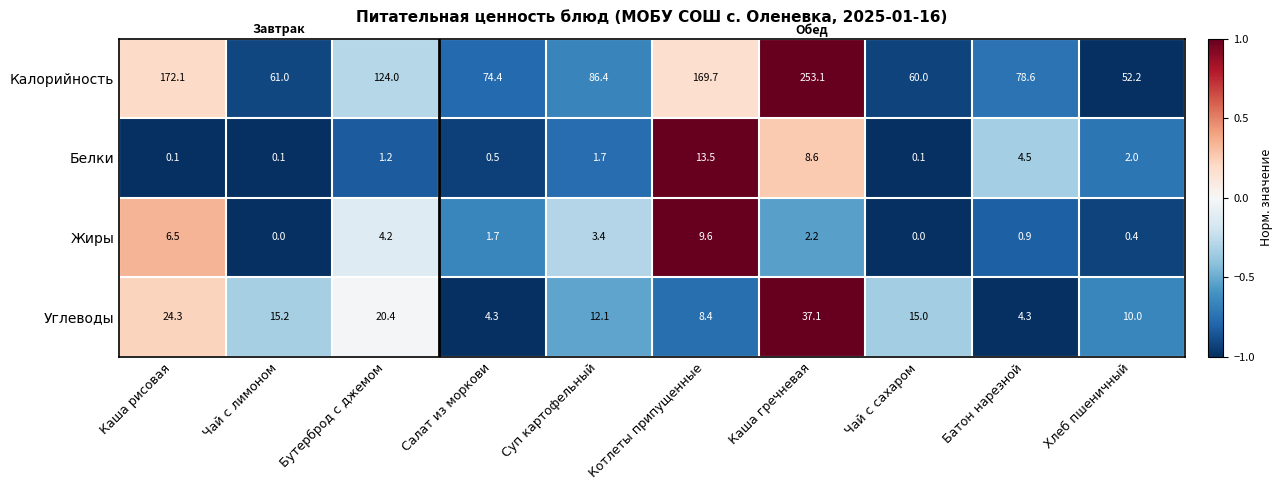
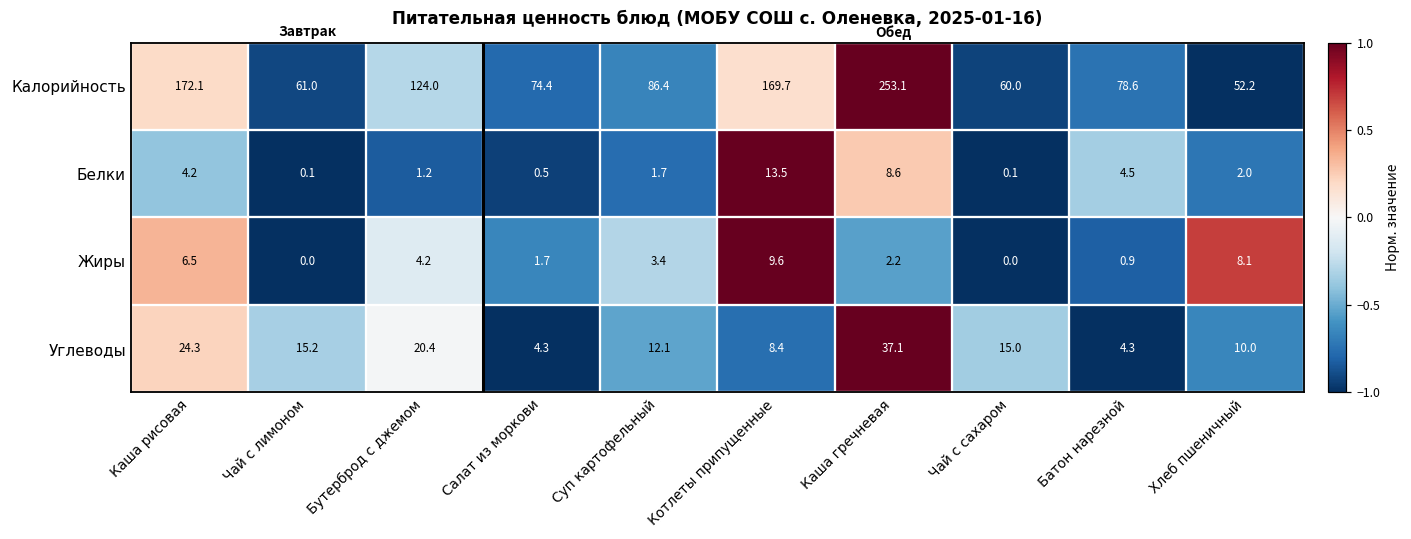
Белки, Каша рисовая: 0.1 -> 4.2
Жиры, Хлеб пшеничный: 0.4 -> 8.1
